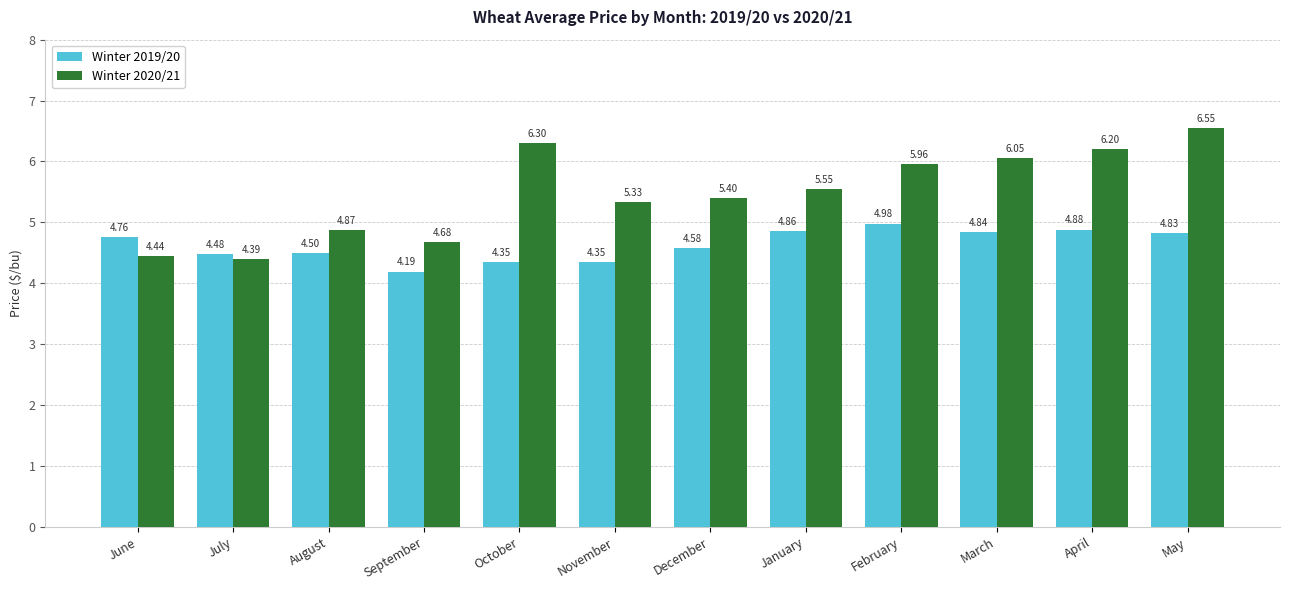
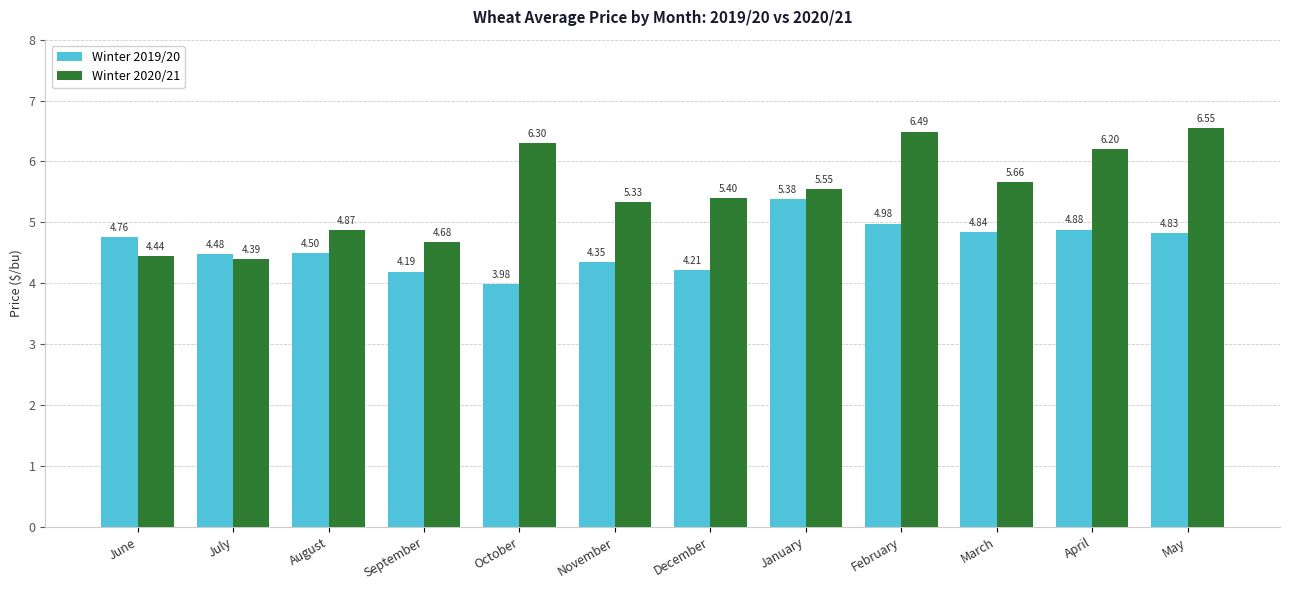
Winter 2019/20, October: 4.35 -> 3.98
Winter 2019/20, December: 4.58 -> 4.21
Winter 2019/20, January: 4.86 -> 5.38
Winter 2020/21, February: 5.96 -> 6.49
Winter 2020/21, March: 6.05 -> 5.66
